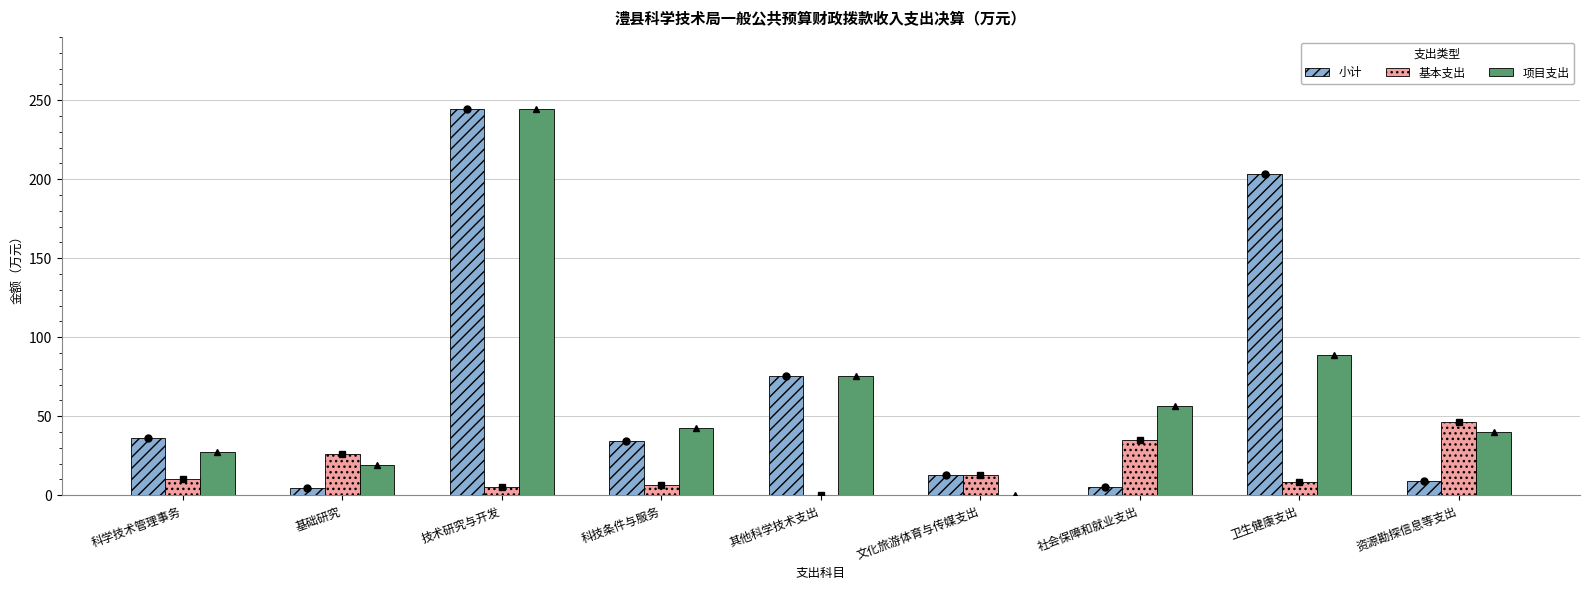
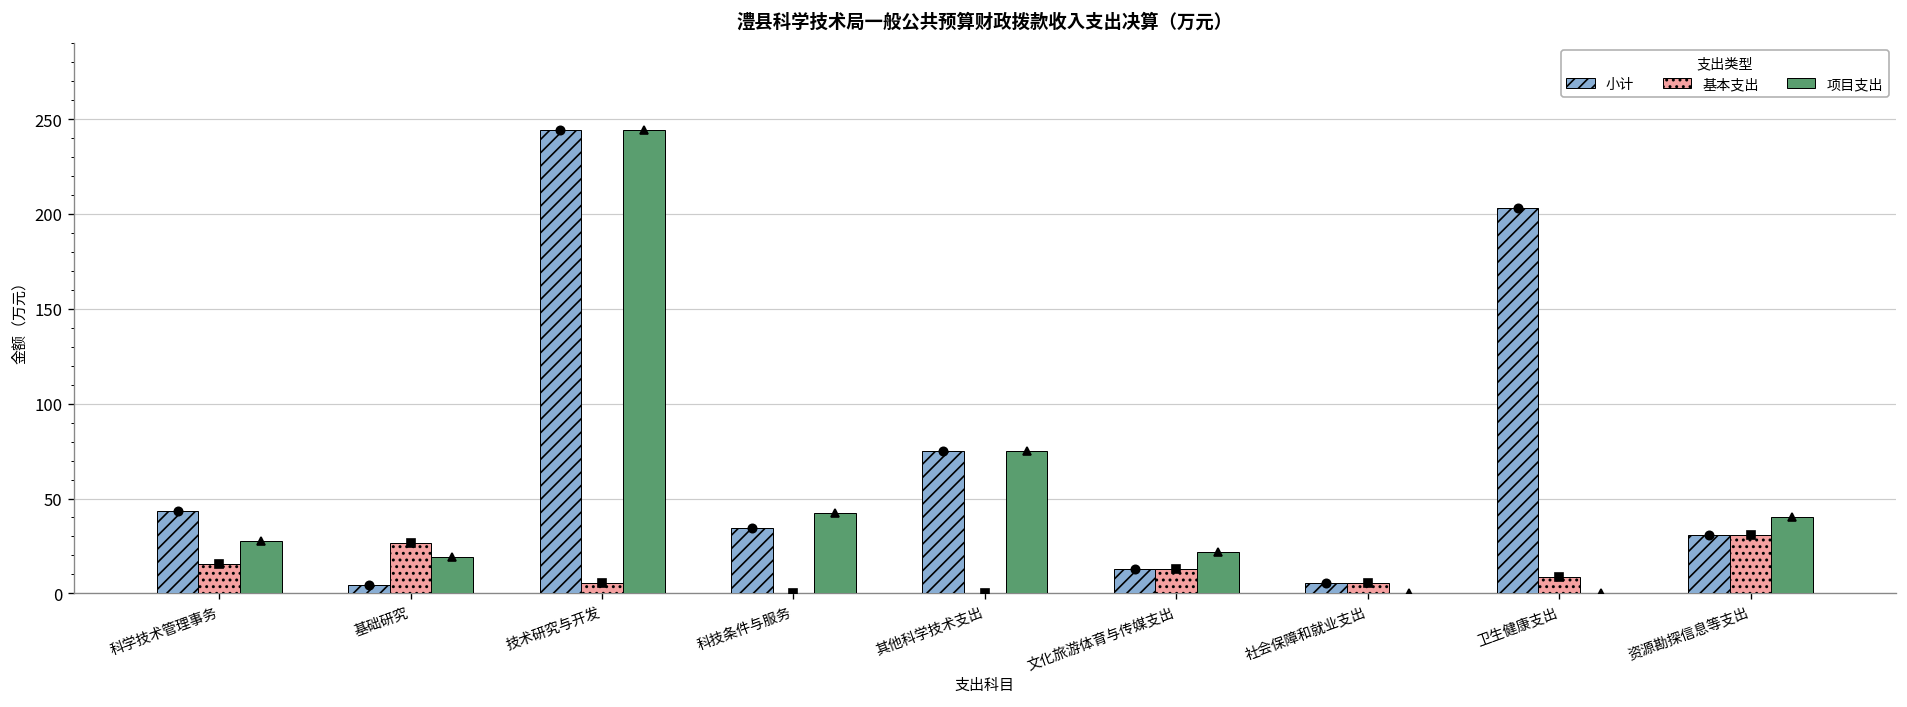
小计, 科学技术管理事务: 36 -> 43
基本支出, 科学技术管理事务: 10 -> 15
基本支出, 科技条件与服务: 6 -> 0
项目支出, 文化旅游体育与传媒支出: 0 -> 22
基本支出, 社会保障和就业支出: 35 -> 5
项目支出, 社会保障和就业支出: 57 -> 0
项目支出, 卫生健康支出: 89 -> 0
小计, 资源勘探信息等支出: 9 -> 31
基本支出, 资源勘探信息等支出: 46 -> 31
